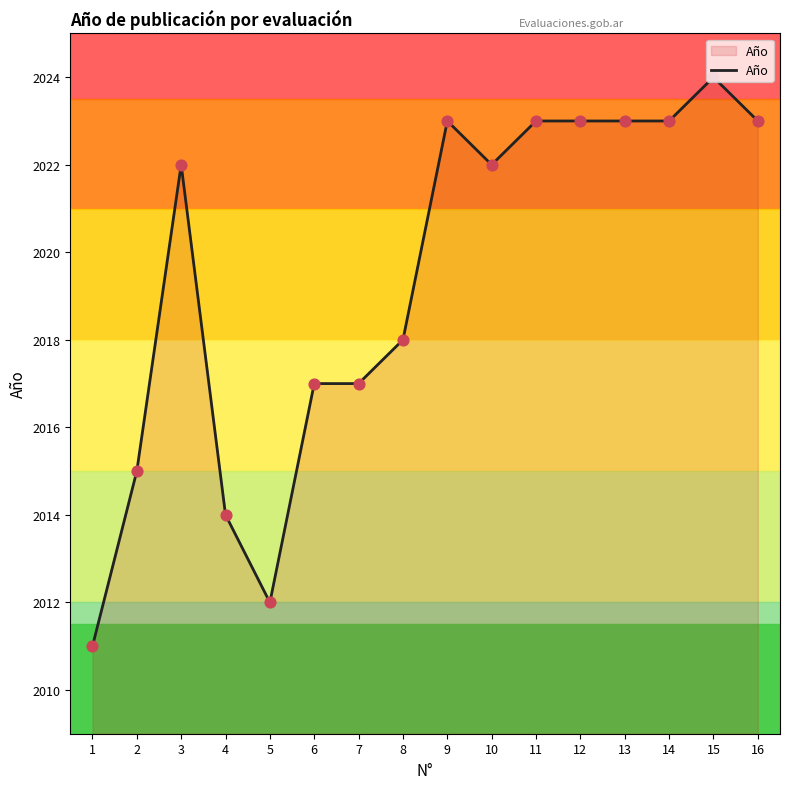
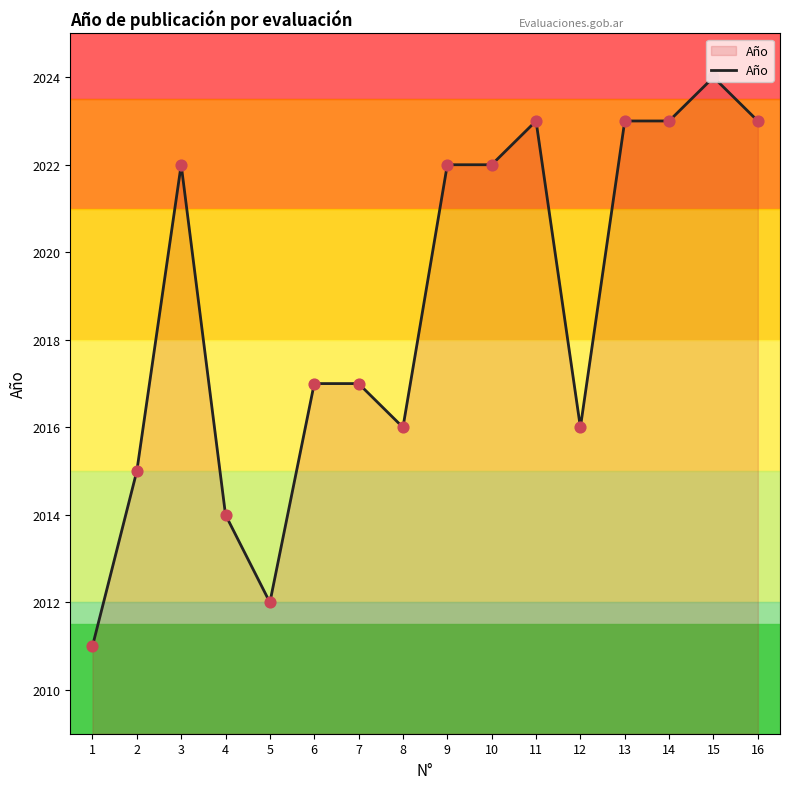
8: 2018 -> 2016
9: 2023 -> 2022
12: 2023 -> 2016
